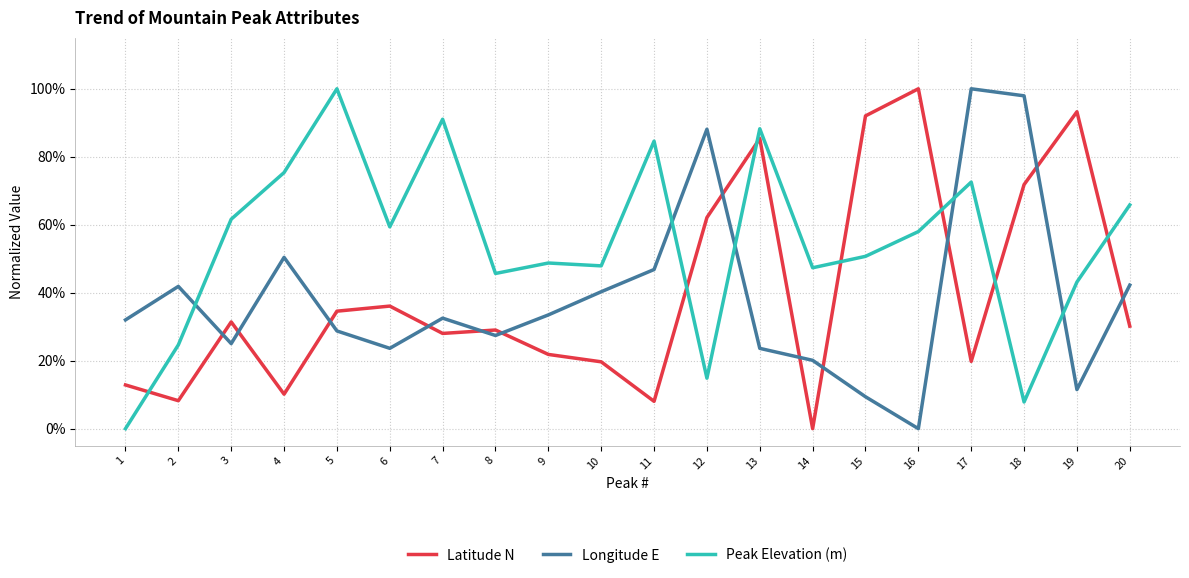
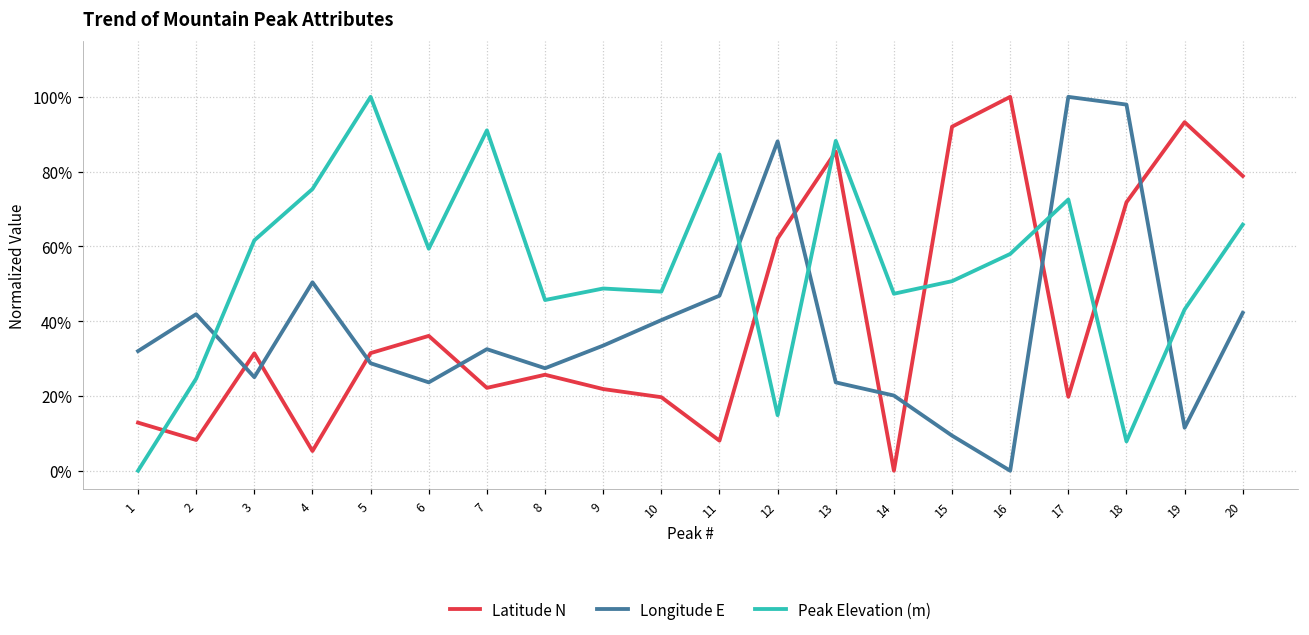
Latitude N, 4: 10% -> 5%
Latitude N, 5: 35% -> 31%
Latitude N, 7: 28% -> 22%
Latitude N, 8: 29% -> 26%
Latitude N, 20: 30% -> 79%
